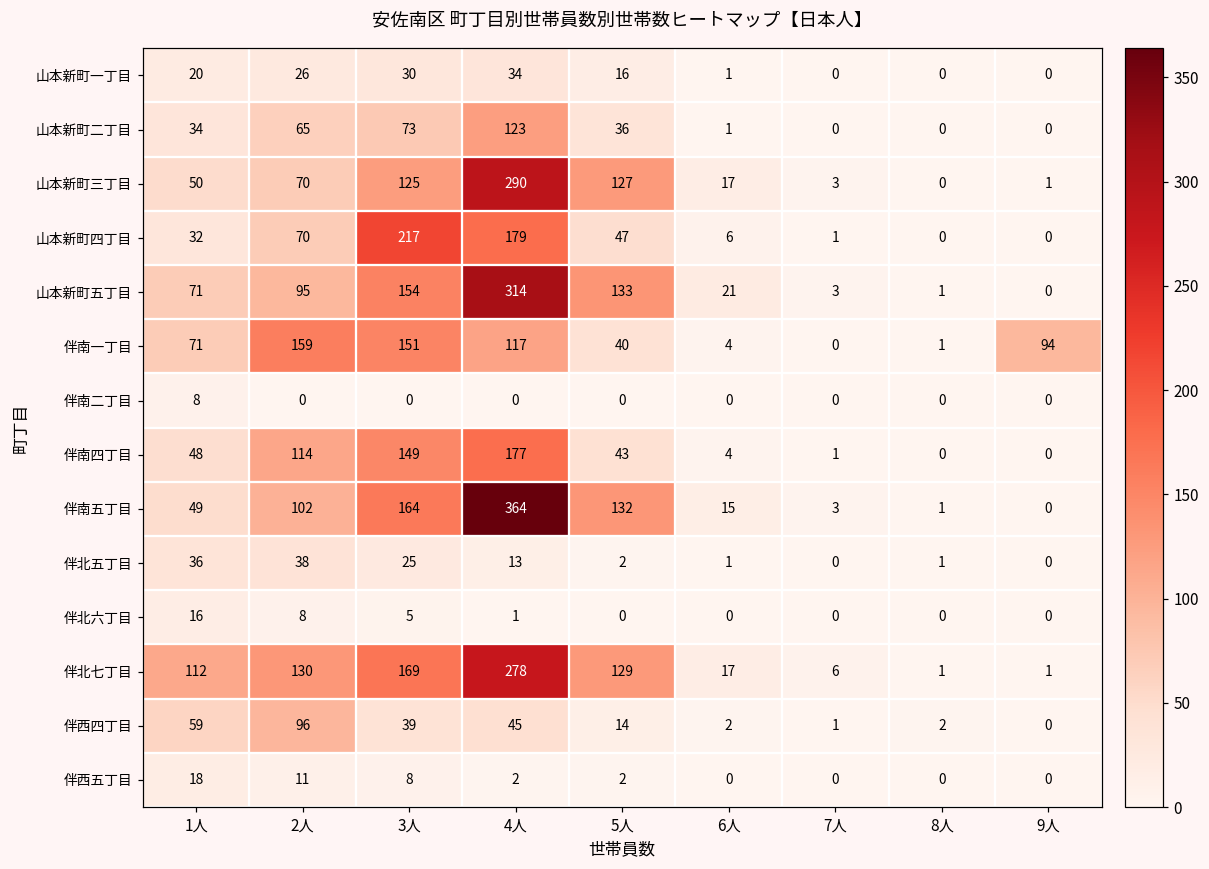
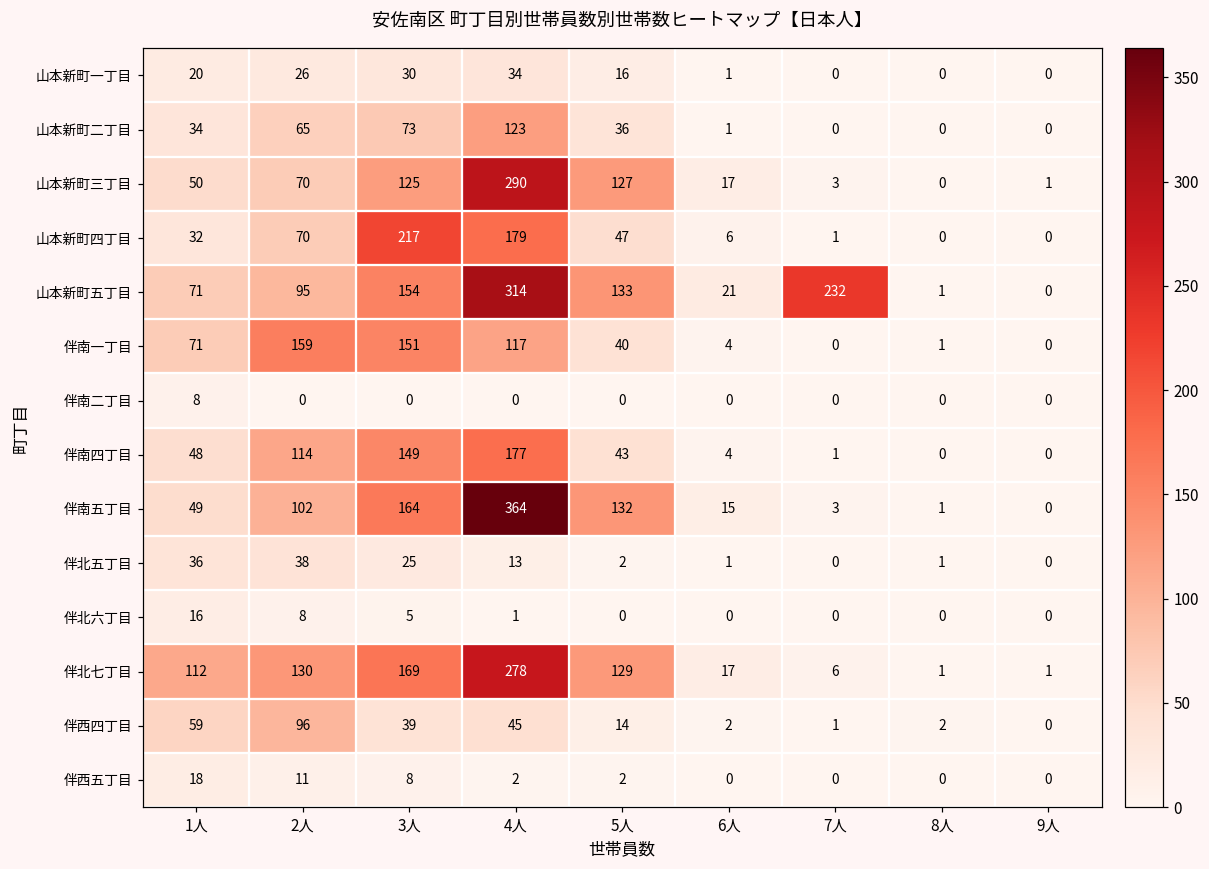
山本新町五丁目, 7人: 3 -> 232
伴南一丁目, 9人: 94 -> 0
